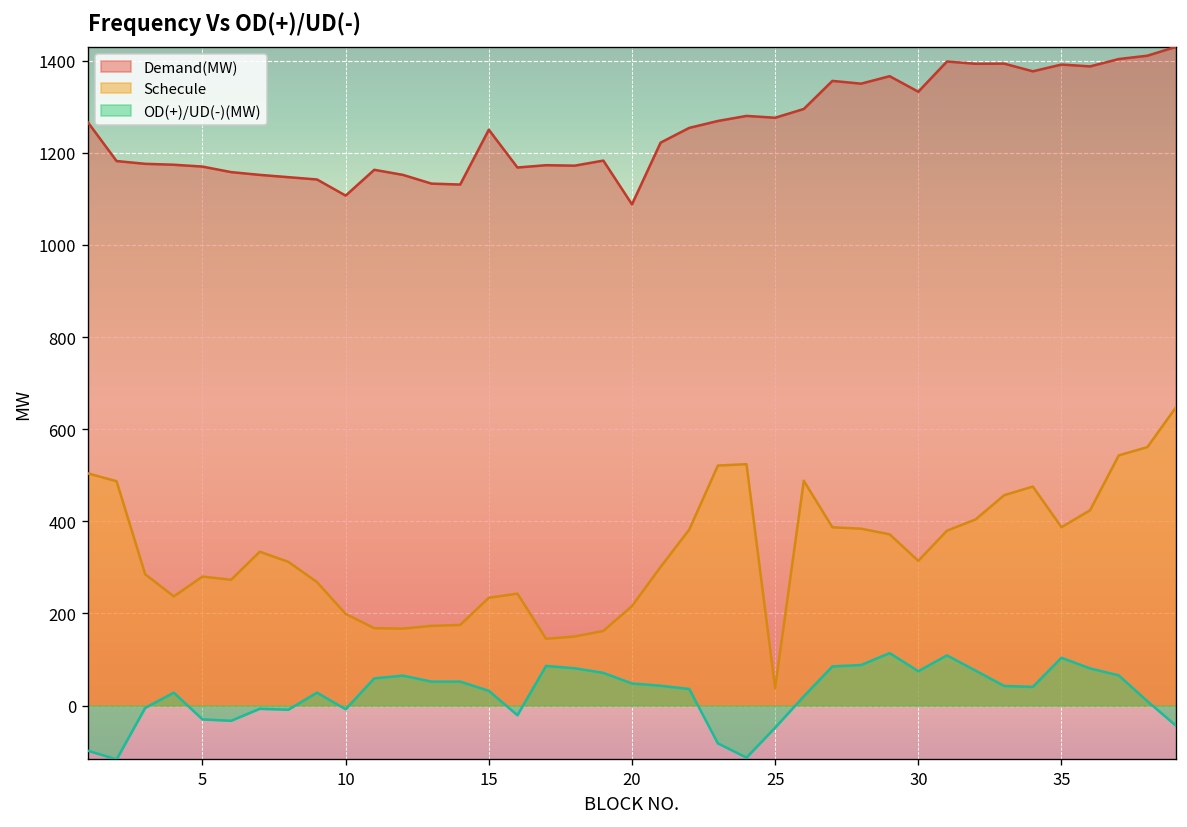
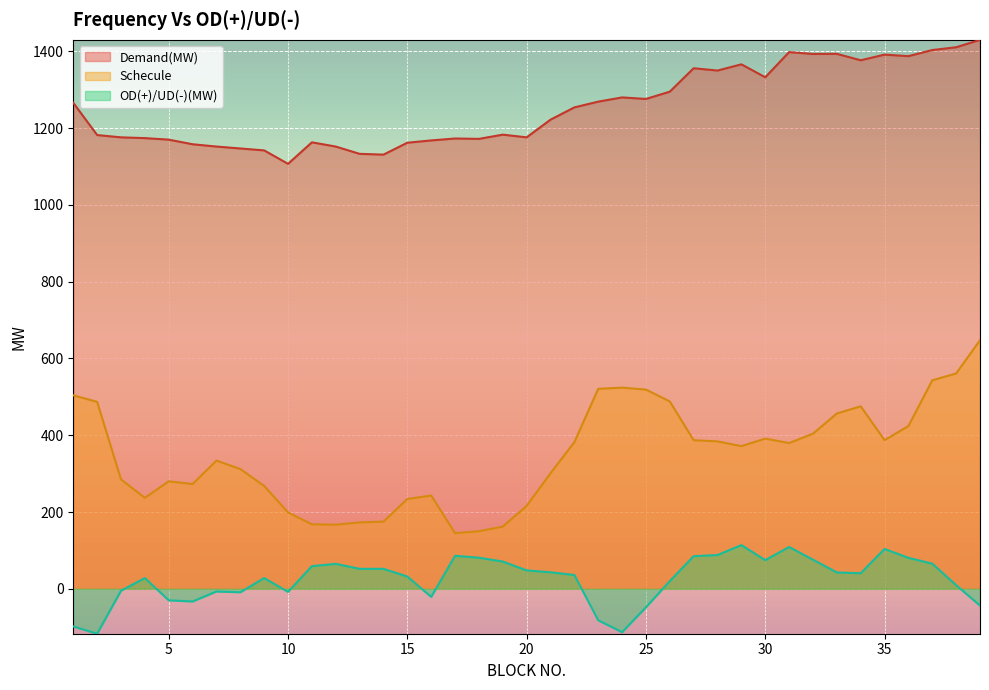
Demand(MW), 15: 1250 -> 1160
Demand(MW), 20: 1090 -> 1180
Schecule, 25: 40 -> 520
Schecule, 30: 310 -> 390
